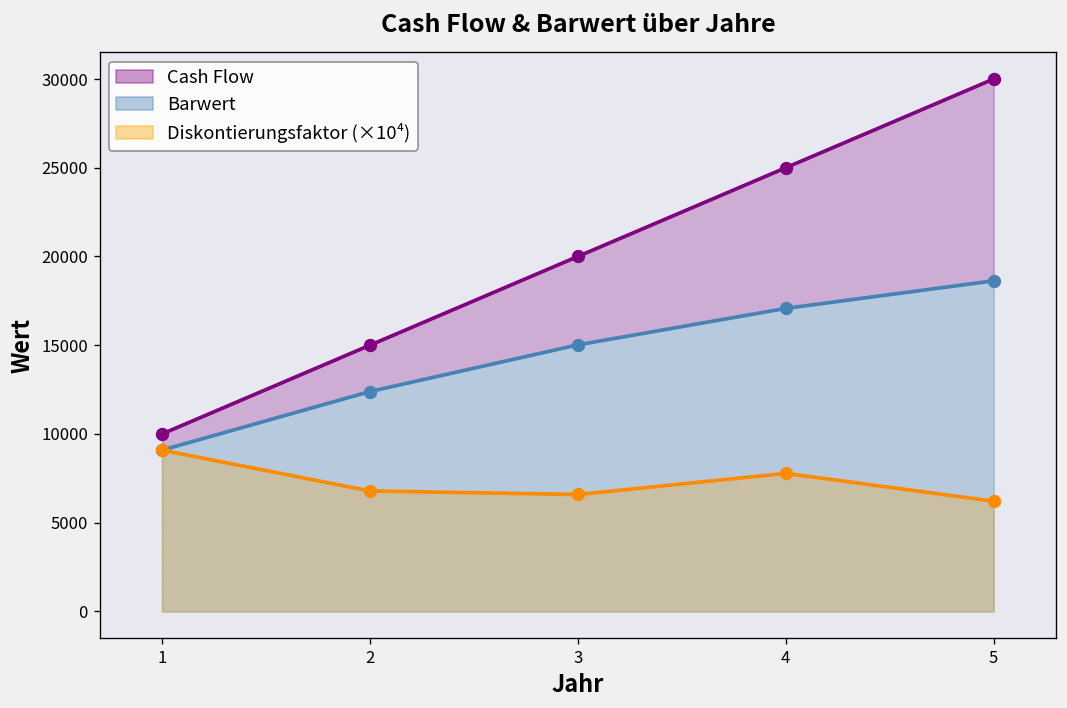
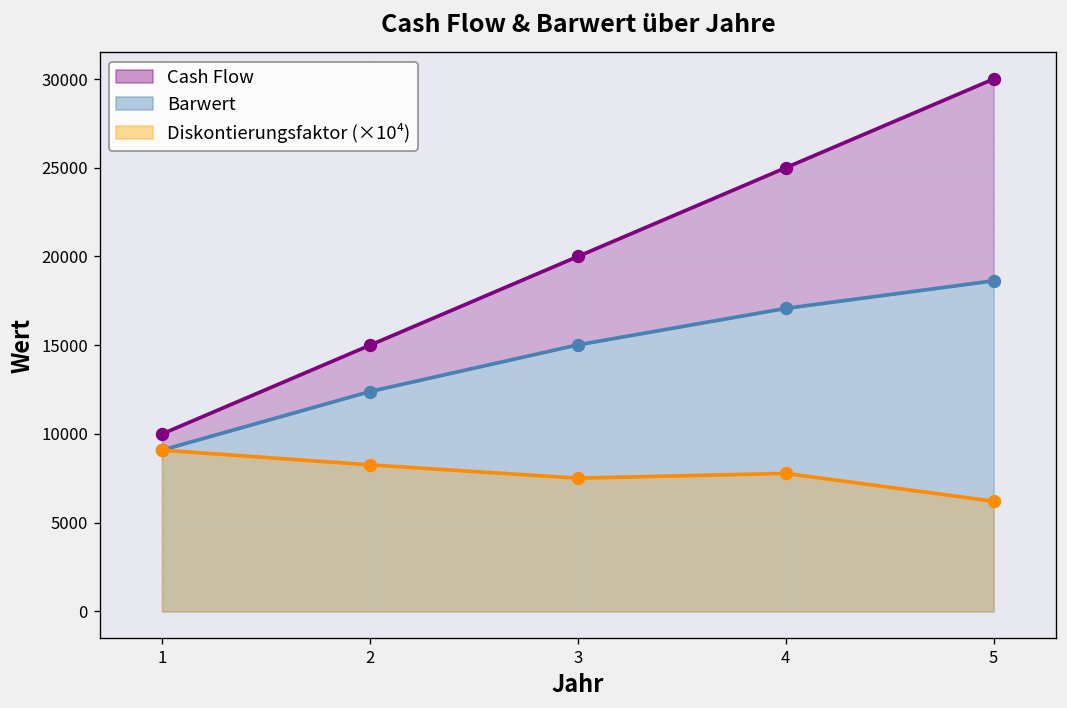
Diskontierungsfaktor (×10⁴), 2: 6800 -> 8300
Diskontierungsfaktor (×10⁴), 3: 6600 -> 7500
